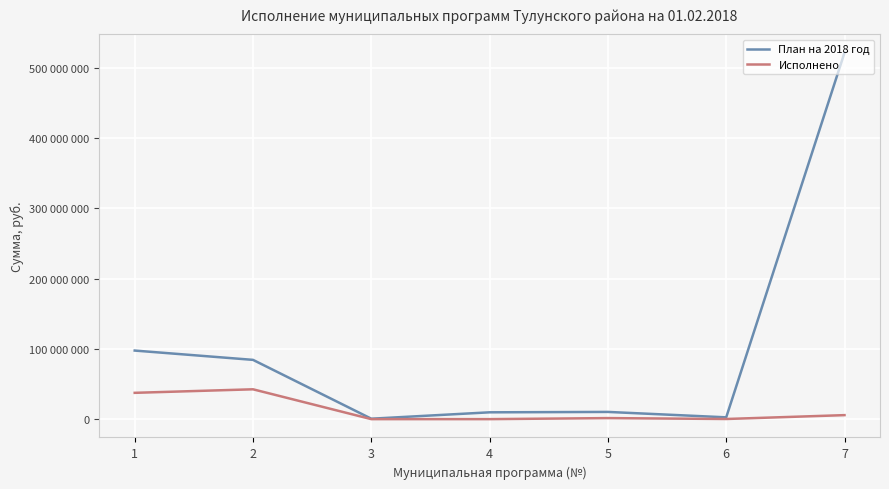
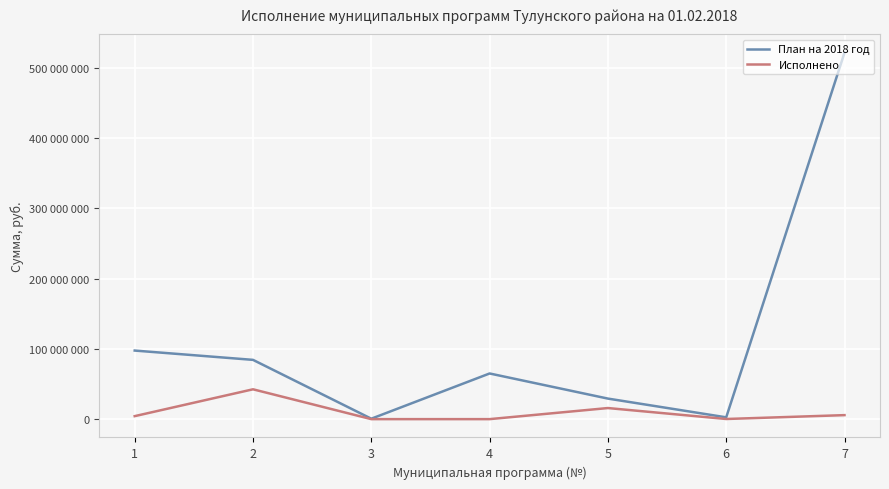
Исполнено, 1: 40000000 -> 0
План на 2018 год, 4: 10000000 -> 60000000
План на 2018 год, 5: 10000000 -> 30000000
Исполнено, 5: 0 -> 20000000
